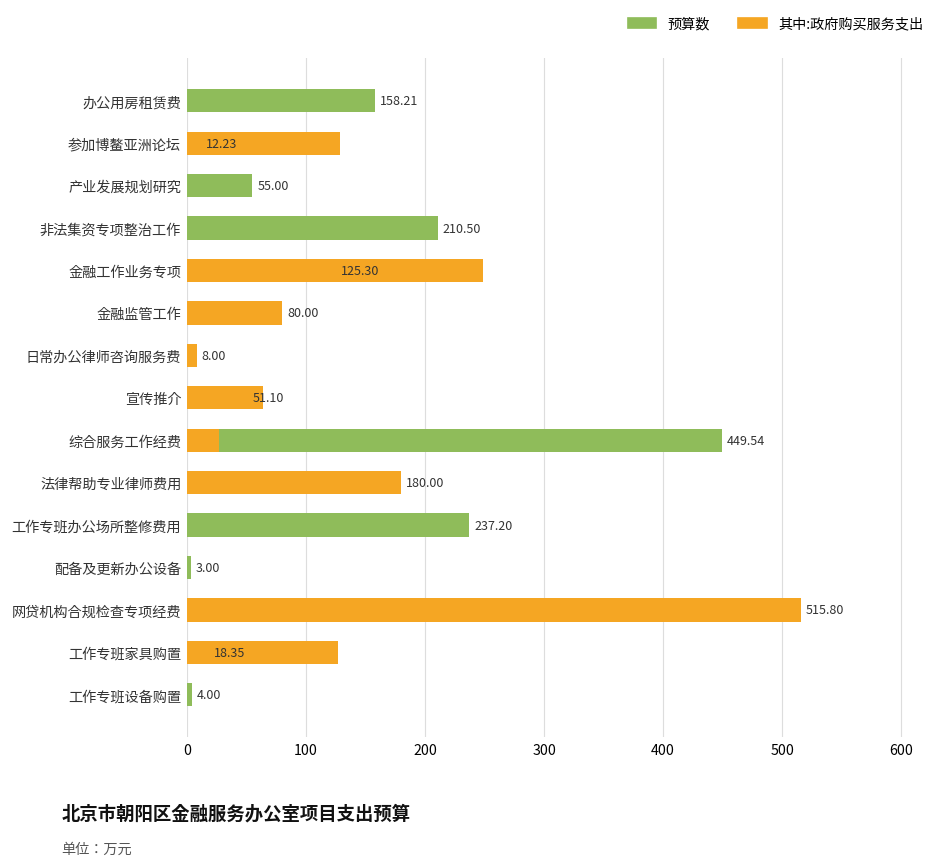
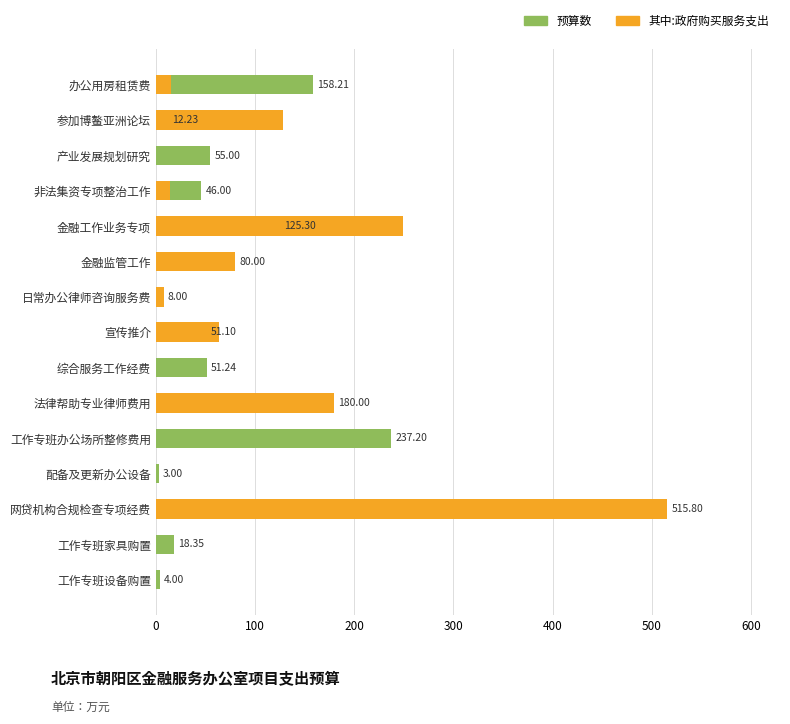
其中:政府购买服务支出, 办公用房租赁费: 0 -> 10
预算数, 非法集资专项整治工作: 210.50 -> 46.00
其中:政府购买服务支出, 非法集资专项整治工作: 0 -> 10
预算数, 综合服务工作经费: 449.54 -> 51.24
其中:政府购买服务支出, 综合服务工作经费: 30 -> 0
其中:政府购买服务支出, 工作专班家具购置: 130 -> 0
